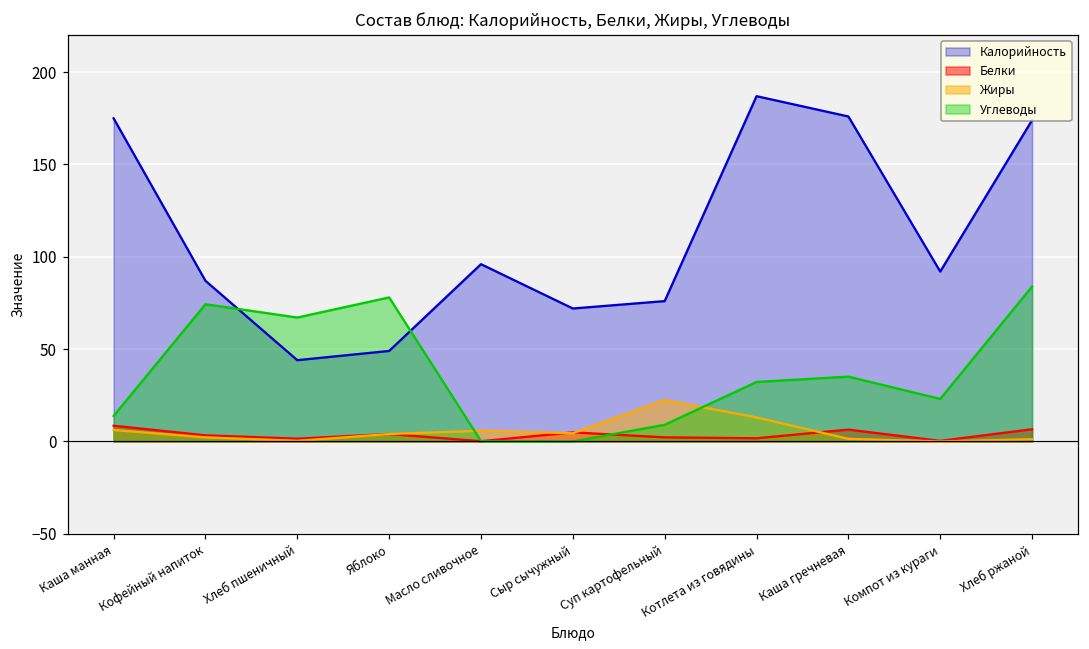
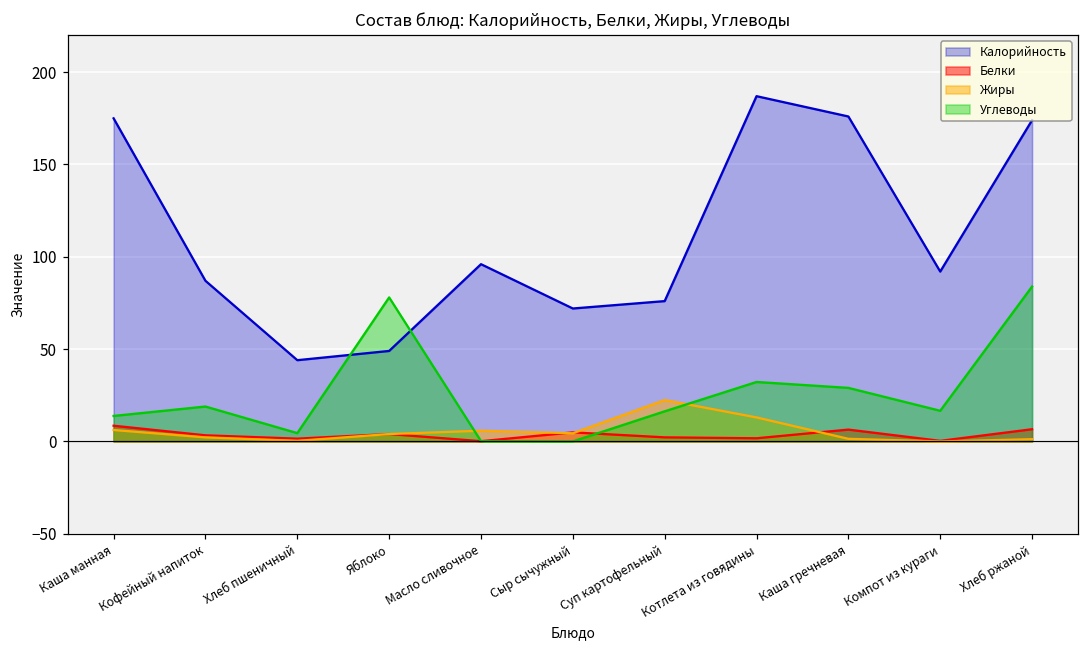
Углеводы, Кофейный напиток: 74 -> 19
Углеводы, Хлеб пшеничный: 67 -> 5
Углеводы, Суп картофельный: 9 -> 16
Углеводы, Каша гречневая: 35 -> 29
Углеводы, Компот из кураги: 23 -> 17
